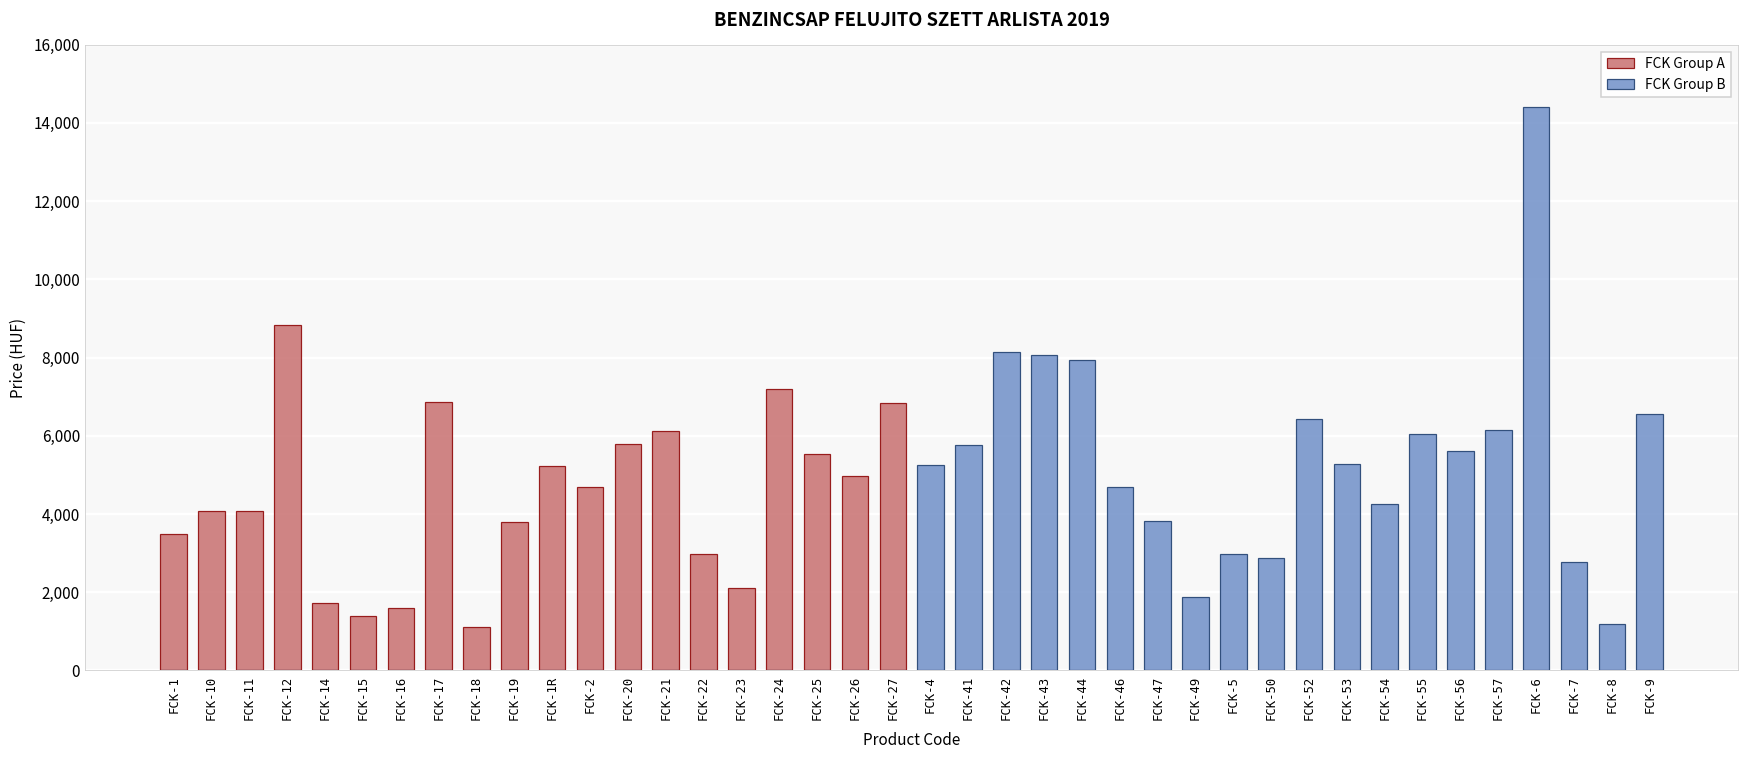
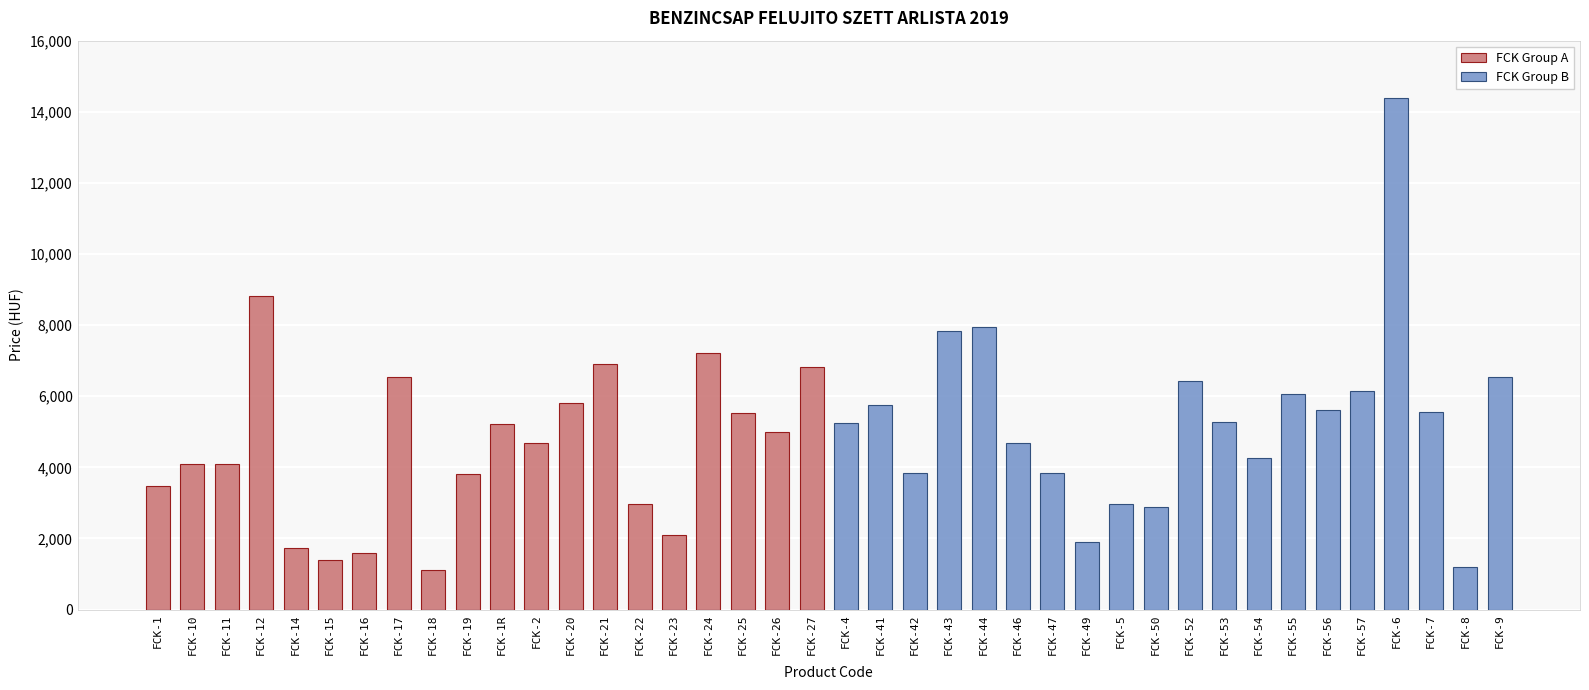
FCK Group A, FCK-17: 6,900 -> 6,600
FCK Group A, FCK-21: 6,100 -> 6,900
FCK Group B, FCK-42: 8,200 -> 3,800
FCK Group B, FCK-43: 8,100 -> 7,800
FCK Group B, FCK-7: 2,800 -> 5,500
